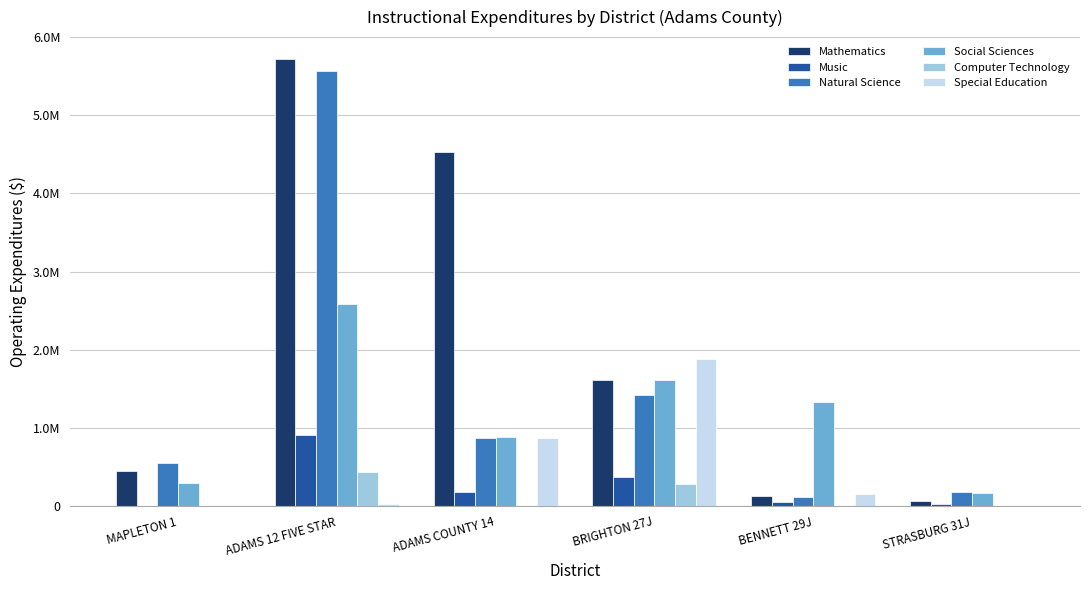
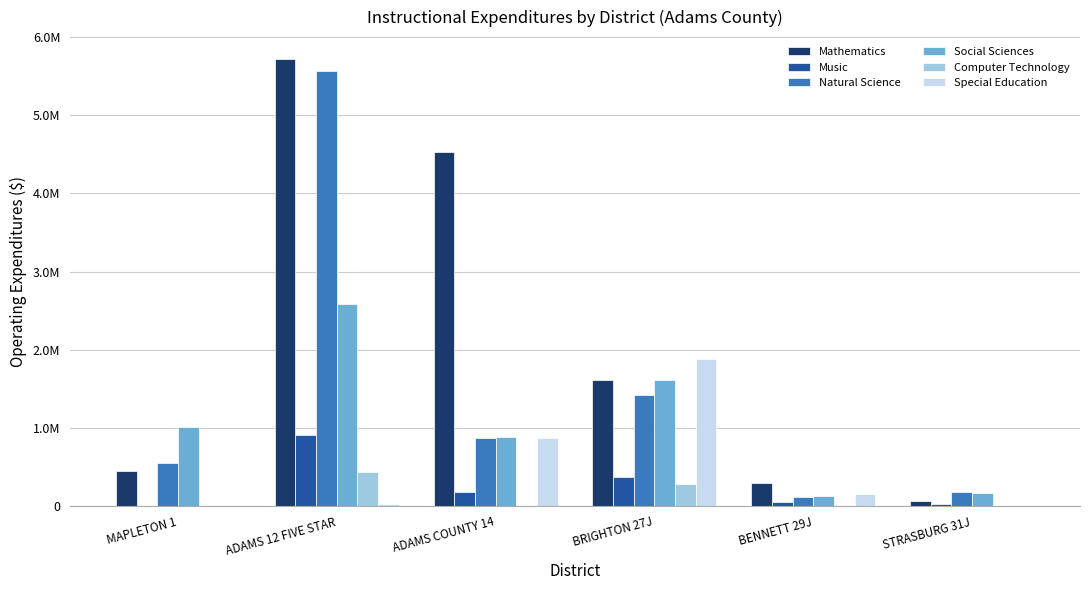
Social Sciences, MAPLETON 1: 300000 -> 1000000
Mathematics, BENNETT 29J: 100000 -> 300000
Social Sciences, BENNETT 29J: 1300000 -> 100000
